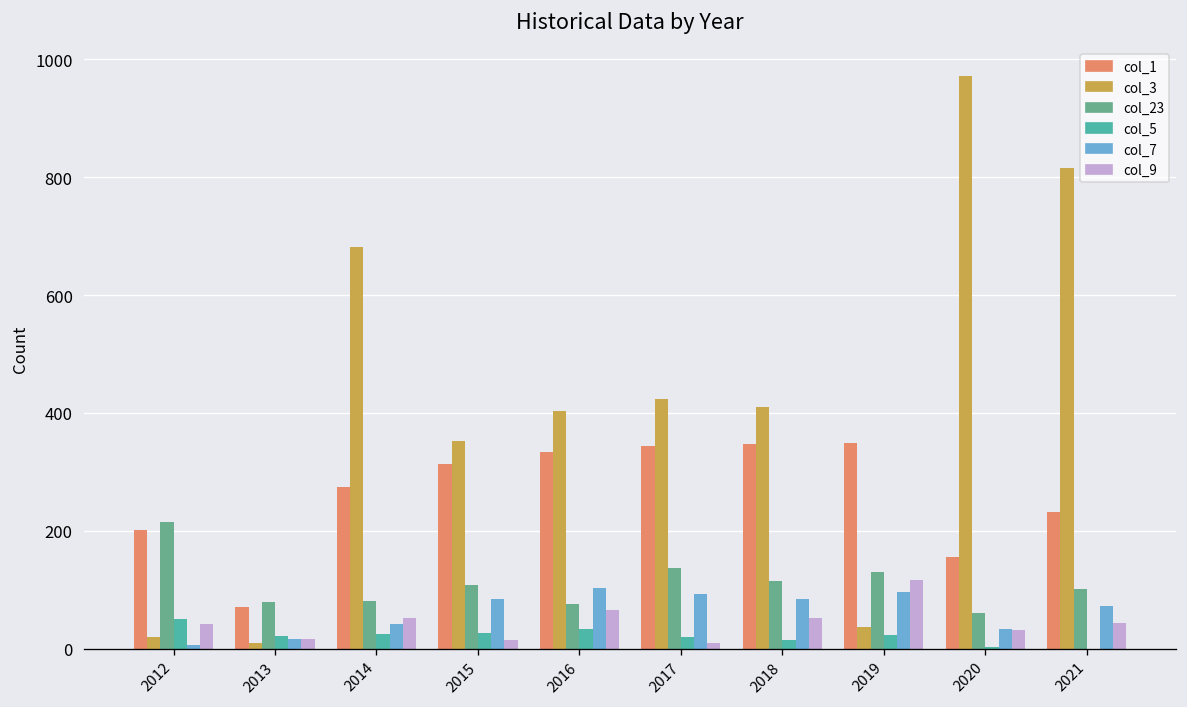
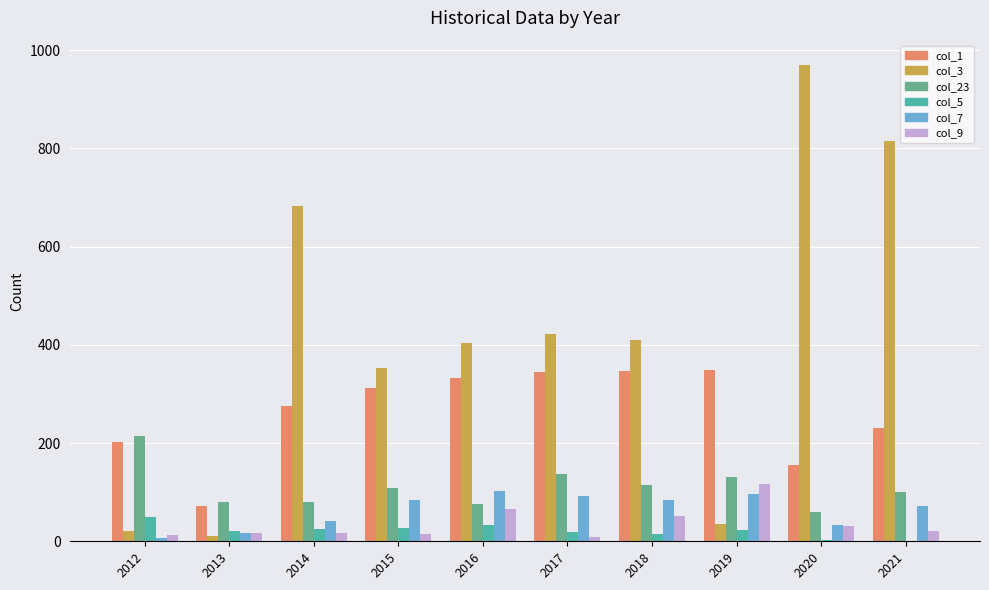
col_9, 2012: 40 -> 10
col_9, 2014: 50 -> 20
col_9, 2021: 40 -> 20
